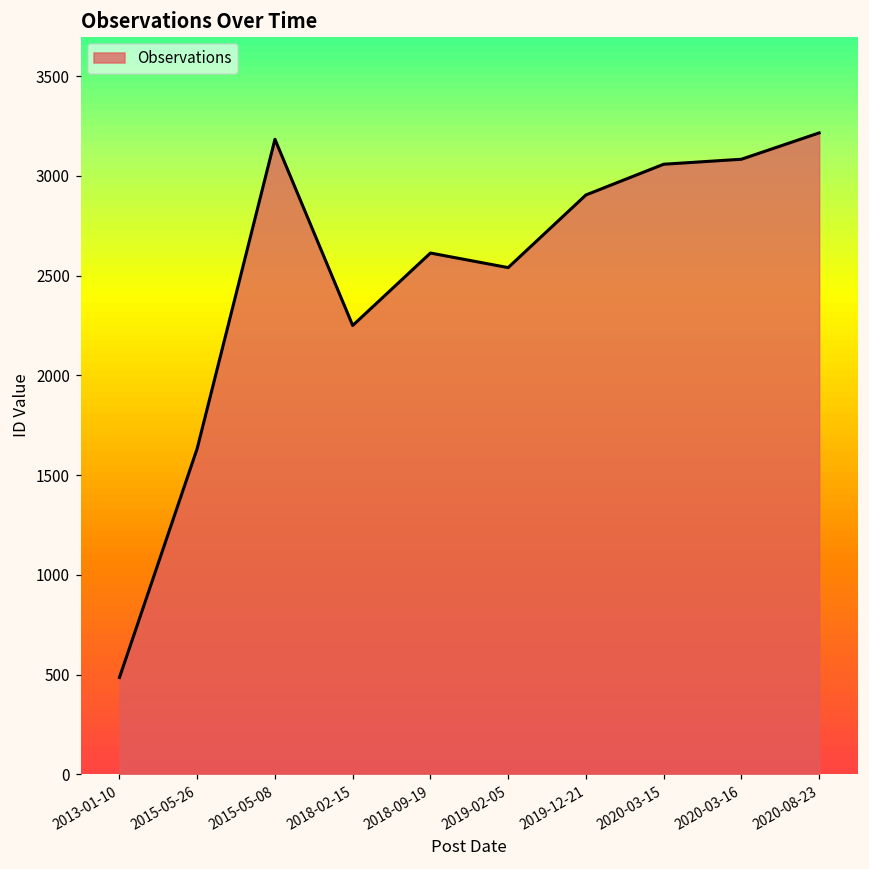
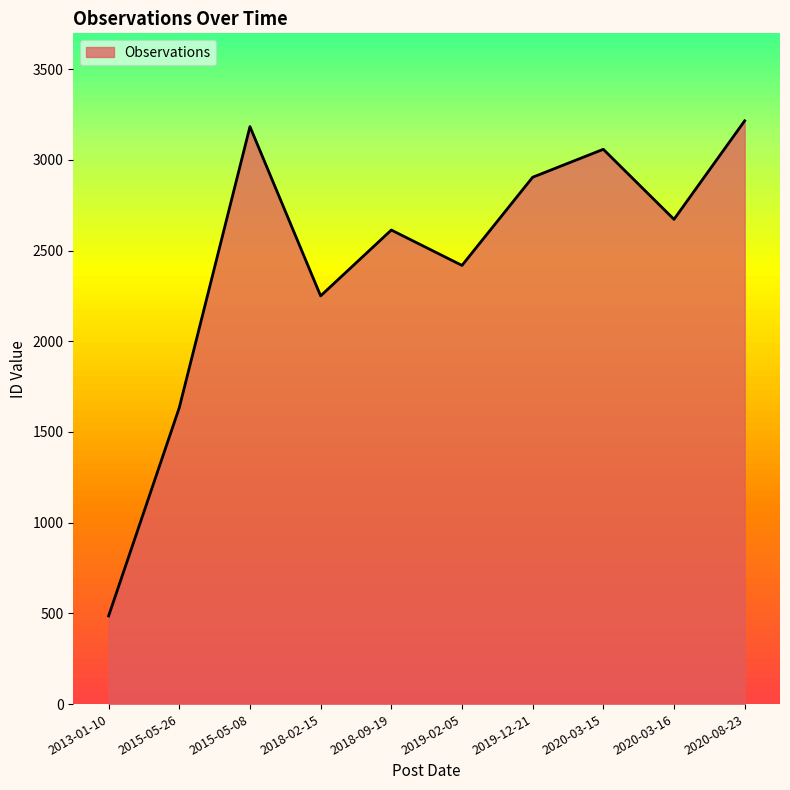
2019-02-05: 2540 -> 2420
2020-03-16: 3080 -> 2670
